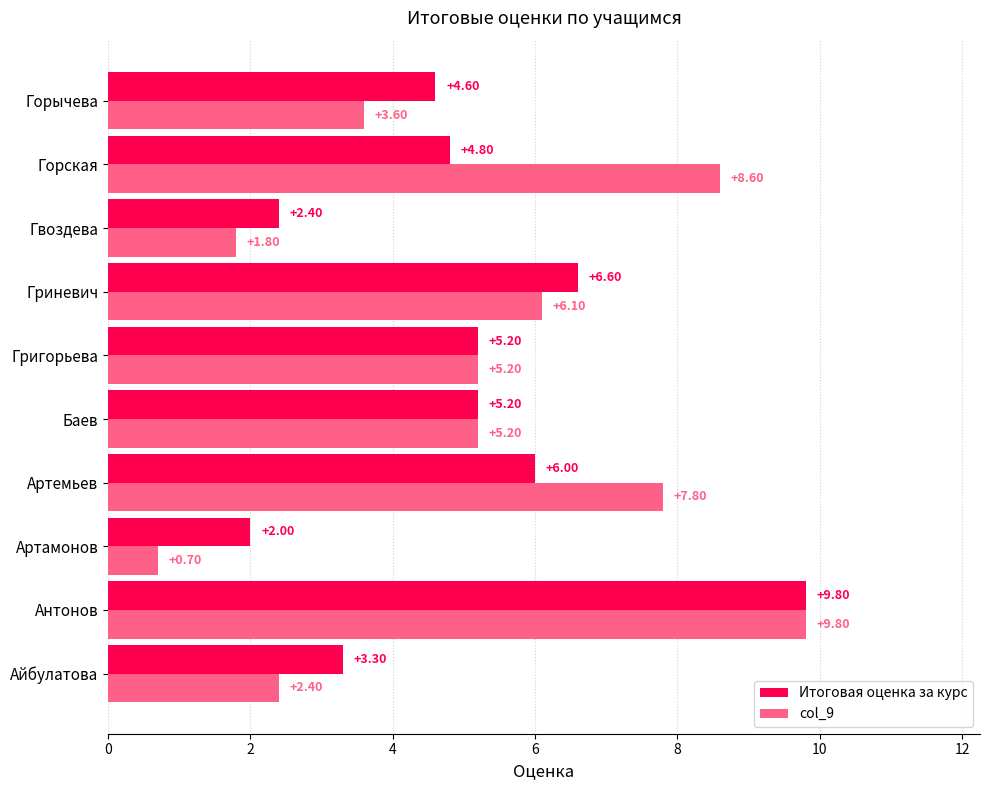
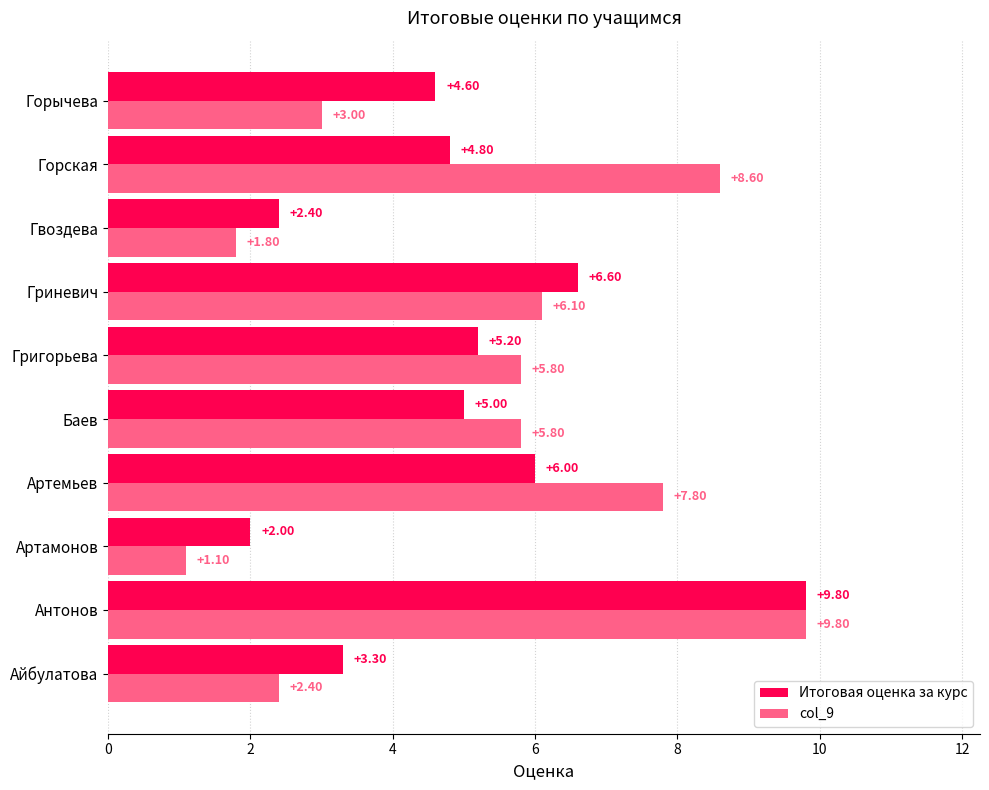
col_9, Горычева: +3.60 -> +3.00
col_9, Григорьева: +5.20 -> +5.80
Итоговая оценка за курс, Баев: +5.20 -> +5.00
col_9, Баев: +5.20 -> +5.80
col_9, Артамонов: +0.70 -> +1.10
